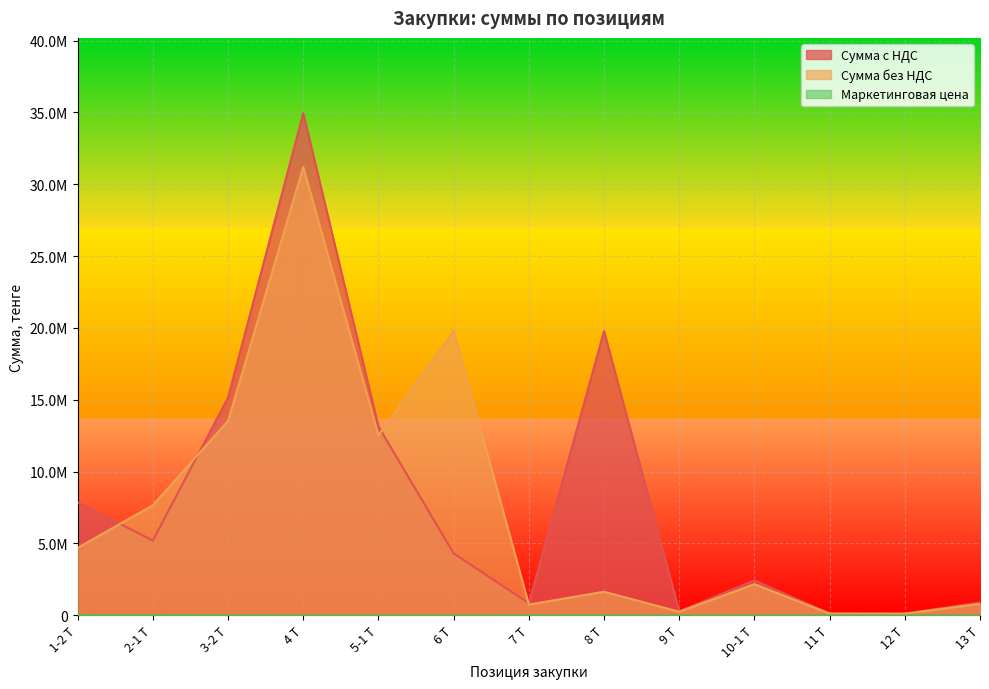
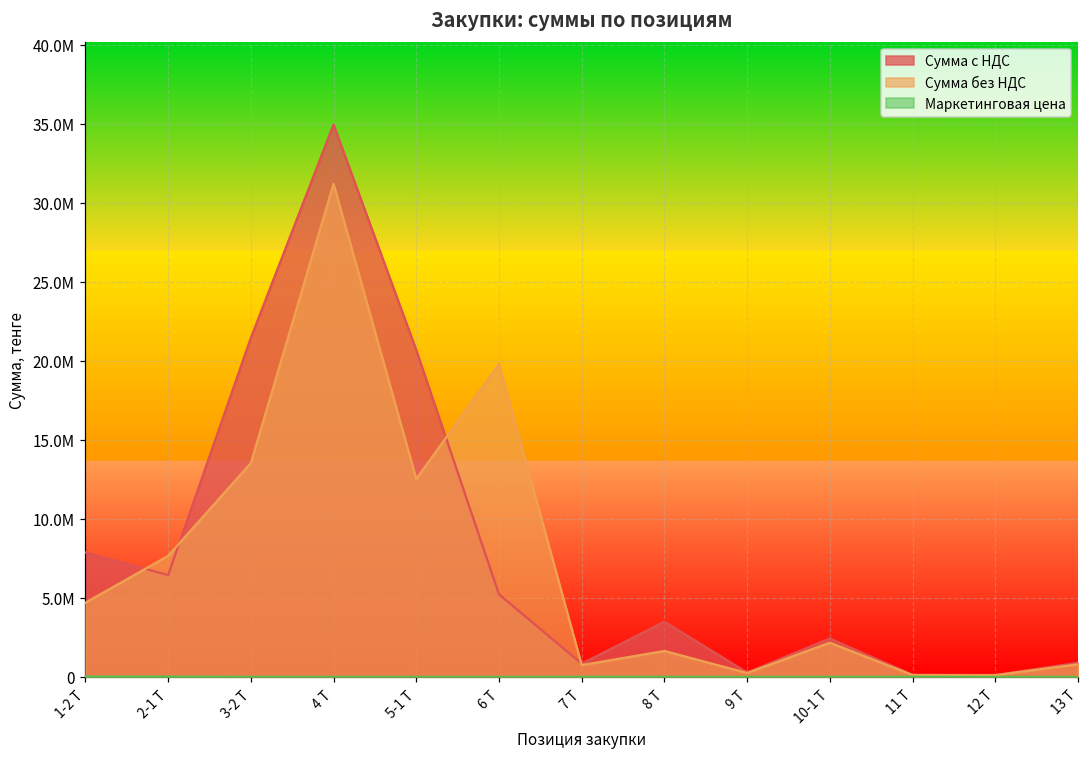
Сумма с НДС, 2-1 Т: 5200000 -> 6400000
Сумма с НДС, 3-2 Т: 15200000 -> 21500000
Сумма с НДС, 5-1 Т: 13100000 -> 20700000
Сумма с НДС, 6 Т: 4300000 -> 5200000
Сумма с НДС, 8 Т: 19800000 -> 3500000
